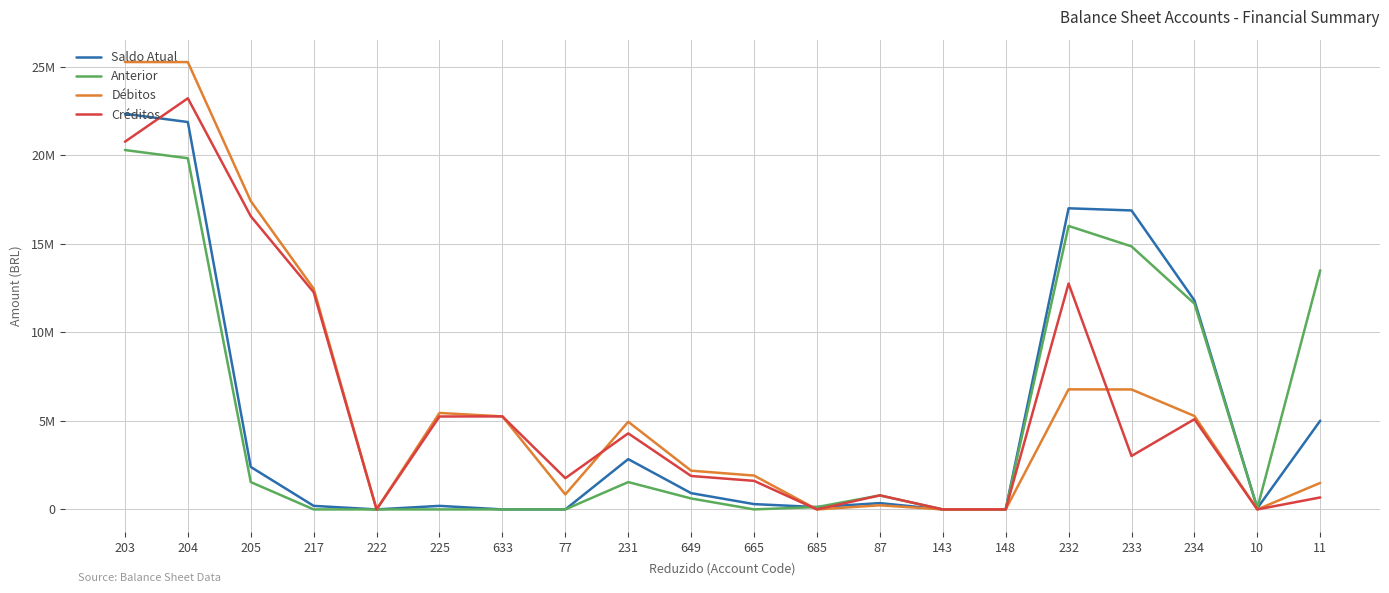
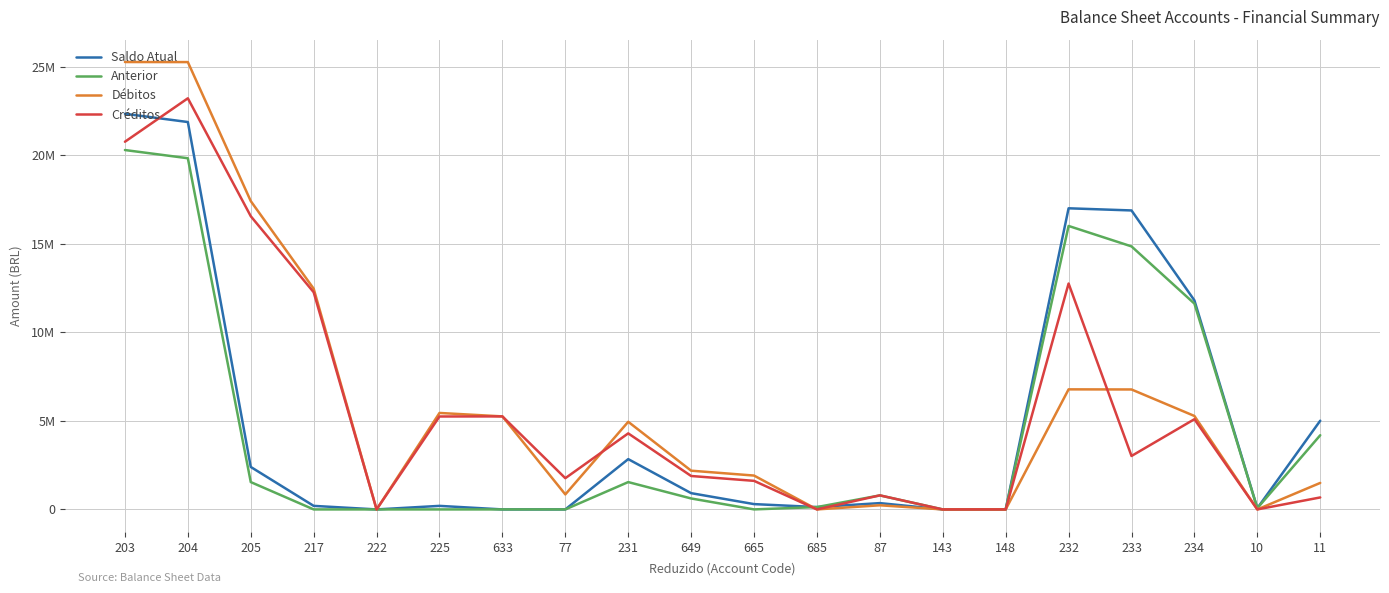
Anterior, 11: 13500000 -> 4200000
